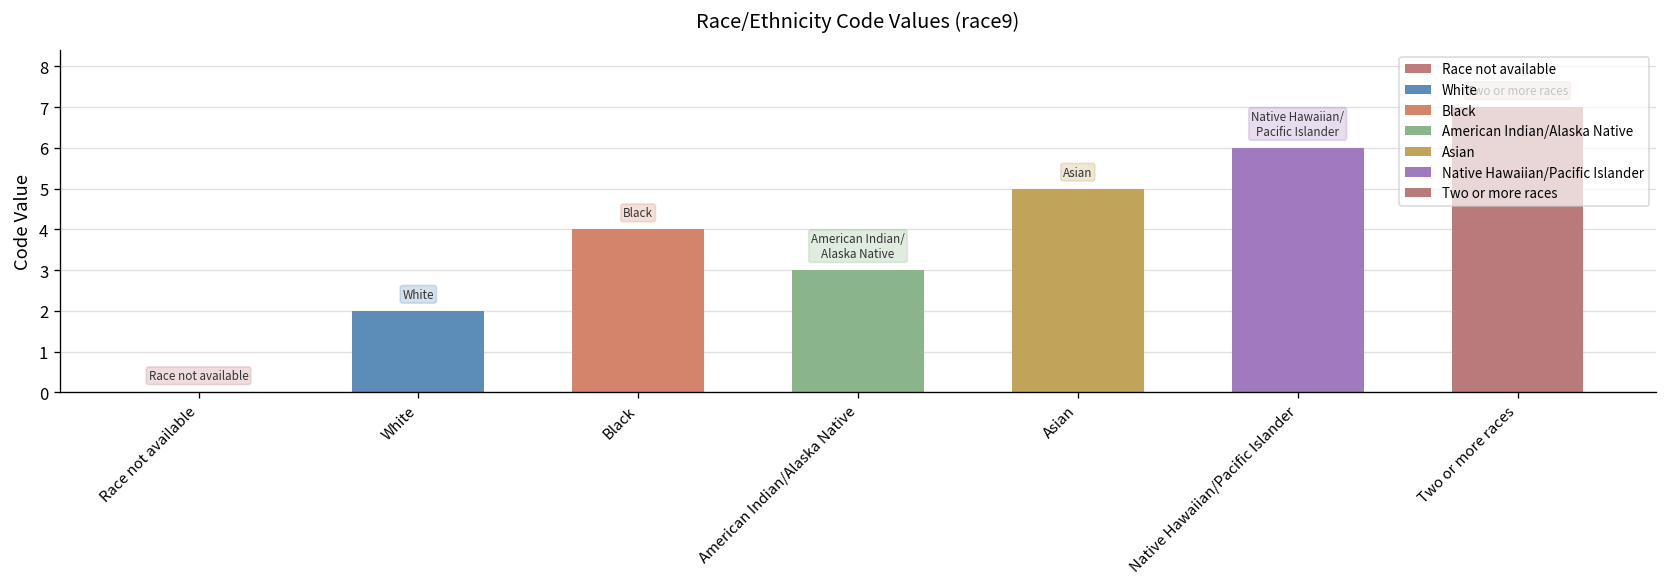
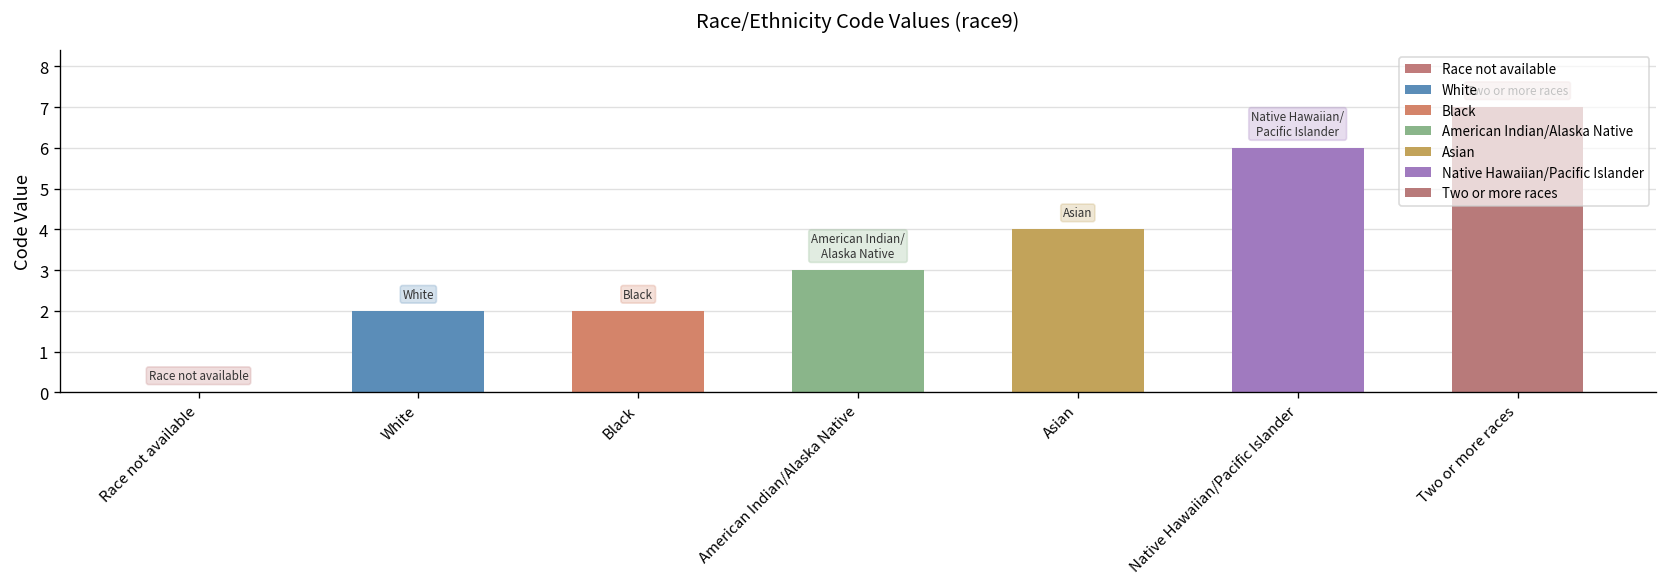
Black: 4 -> 2
Asian: 5 -> 4
